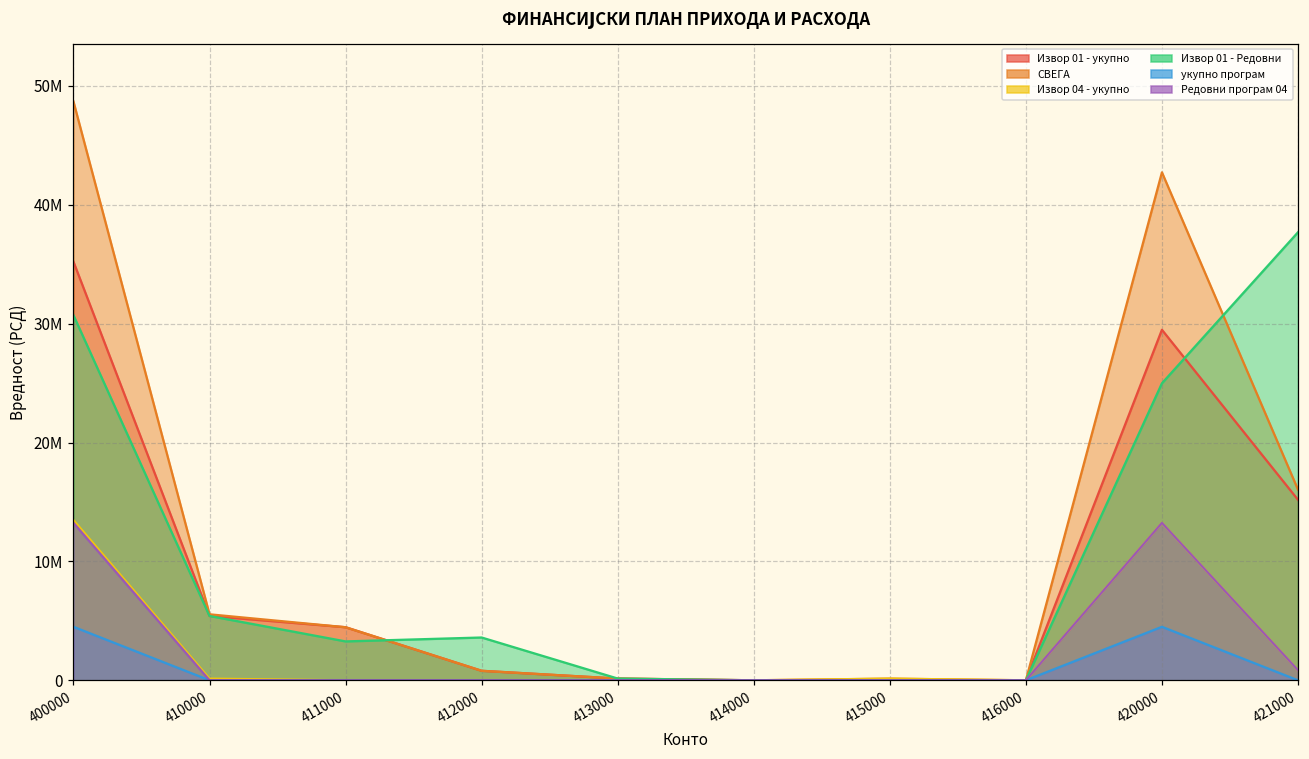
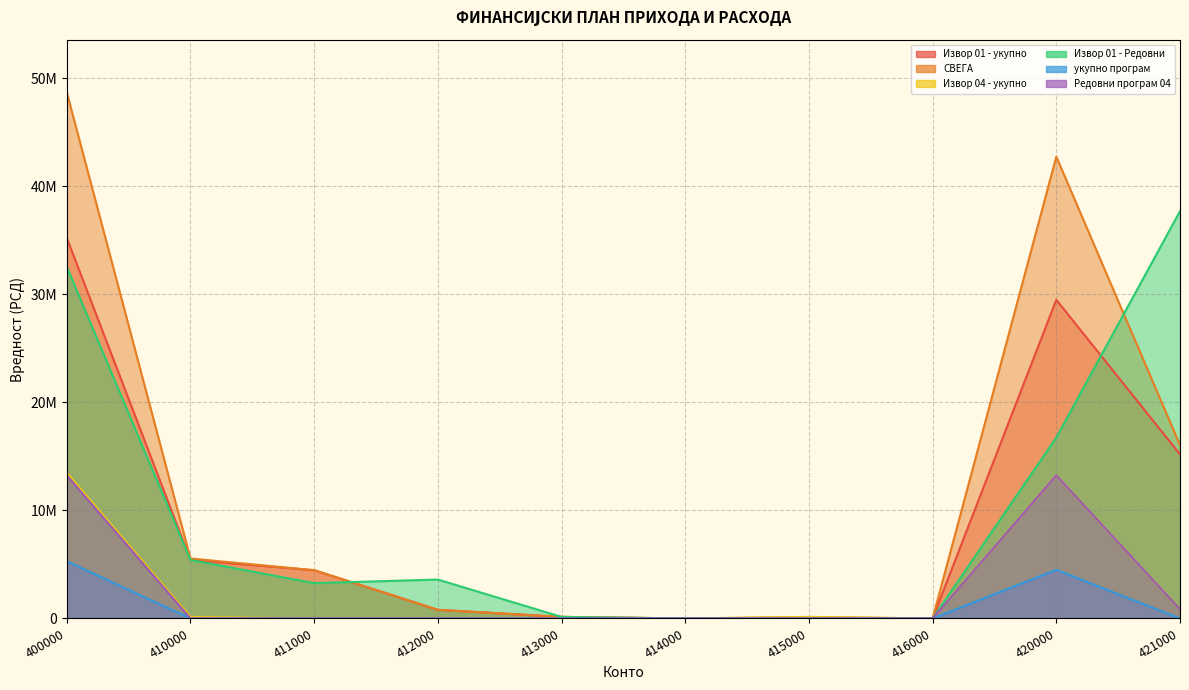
Извор 01 - Редовни, 400000: 30700000 -> 32500000
укупно програм, 400000: 4500000 -> 5300000
Извор 01 - Редовни, 420000: 25000000 -> 16700000
